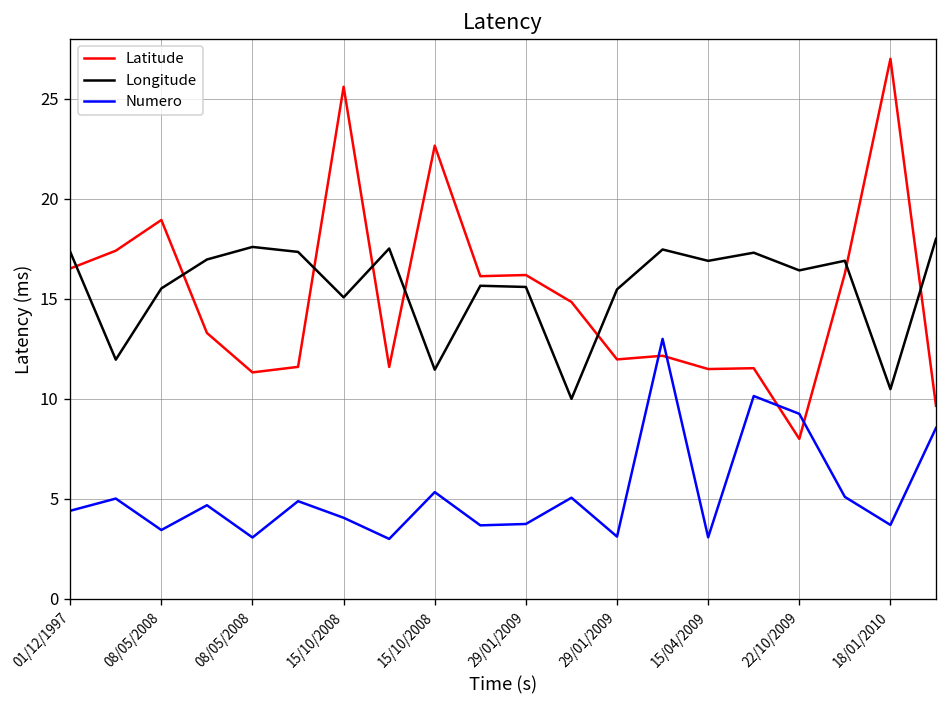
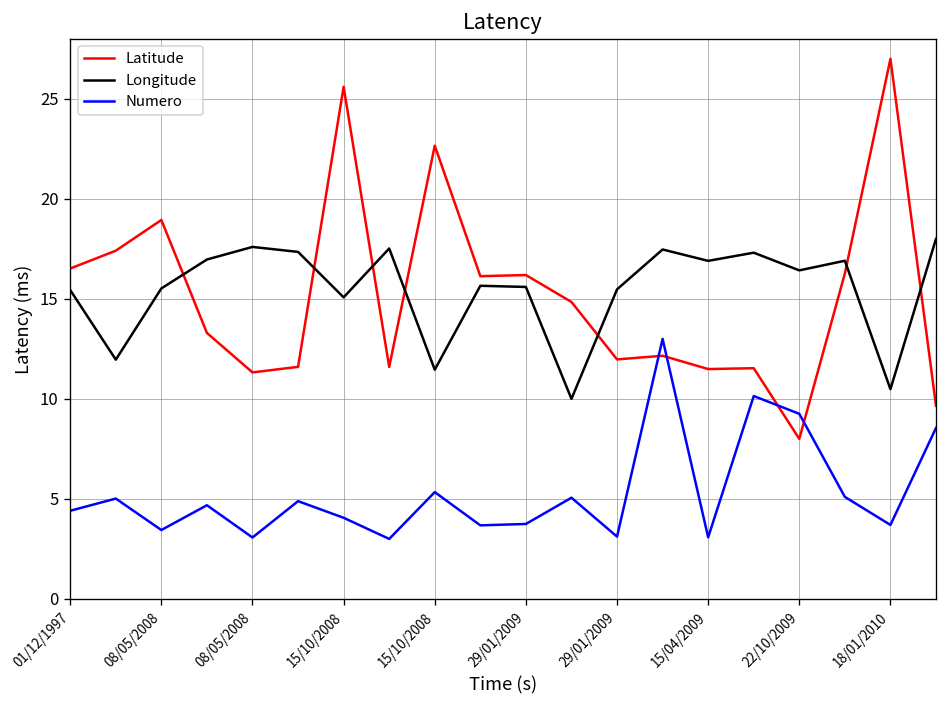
Longitude, 01/12/1997: 17.3 -> 15.4
